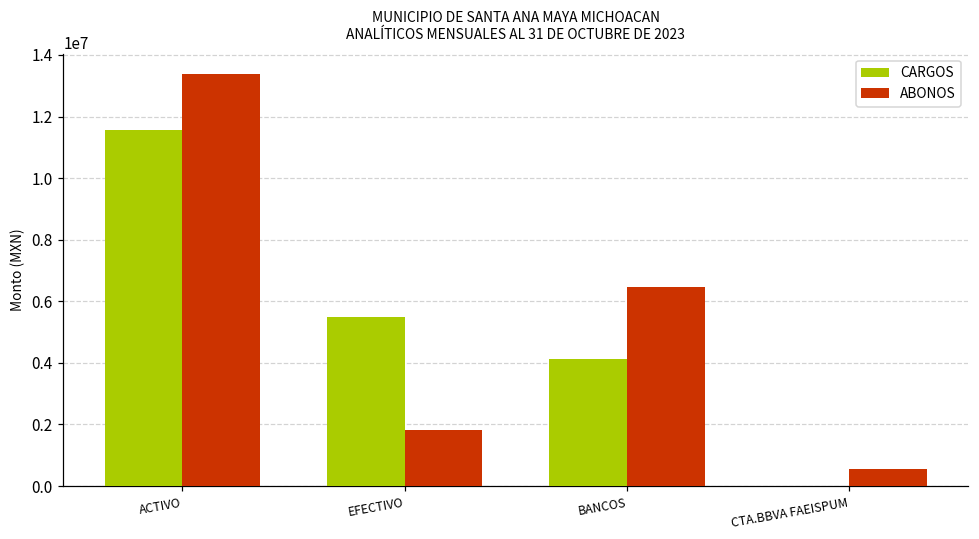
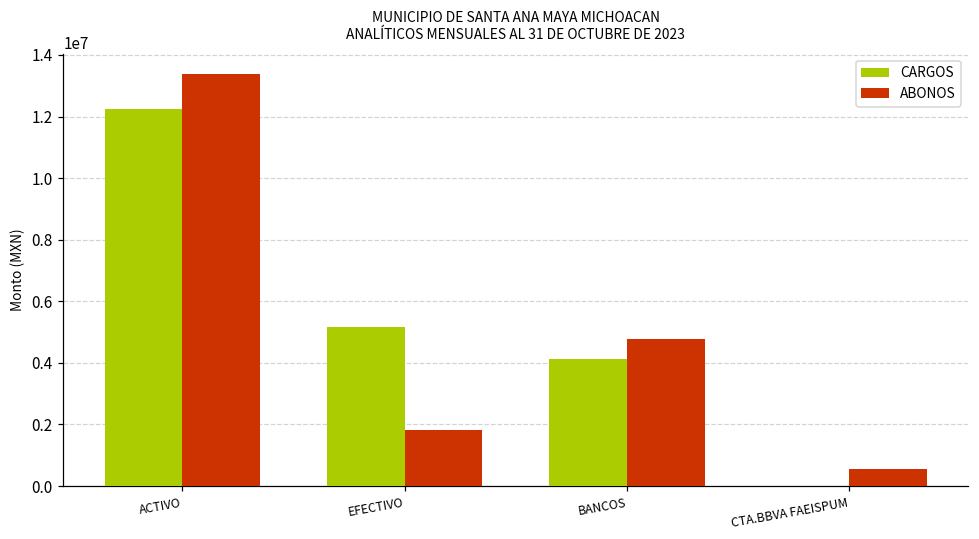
CARGOS, ACTIVO: 11600000 -> 12200000
CARGOS, EFECTIVO: 5500000 -> 5200000
ABONOS, BANCOS: 6500000 -> 4800000
